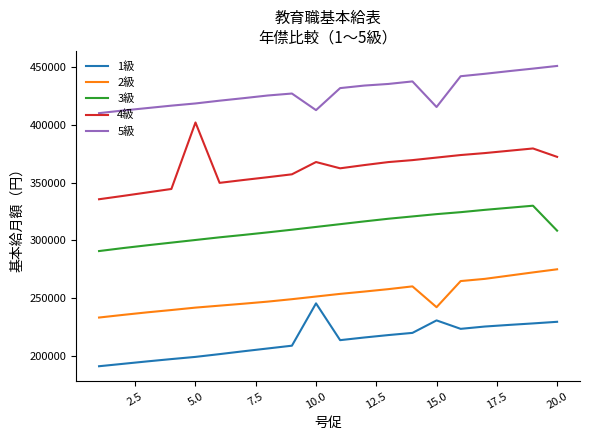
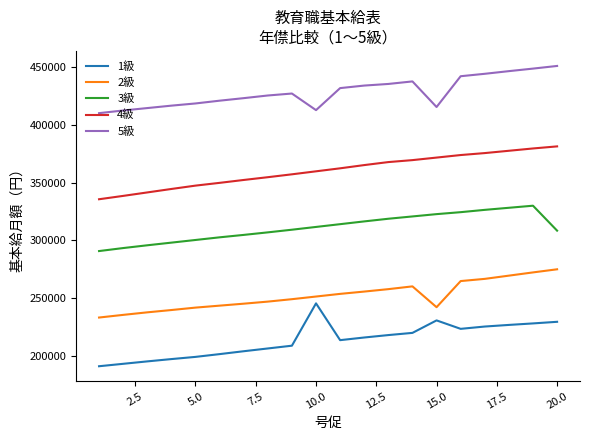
4級, 5.0: 402000 -> 347000
4級, 10.0: 368000 -> 360000
4級, 20.0: 372000 -> 381000
